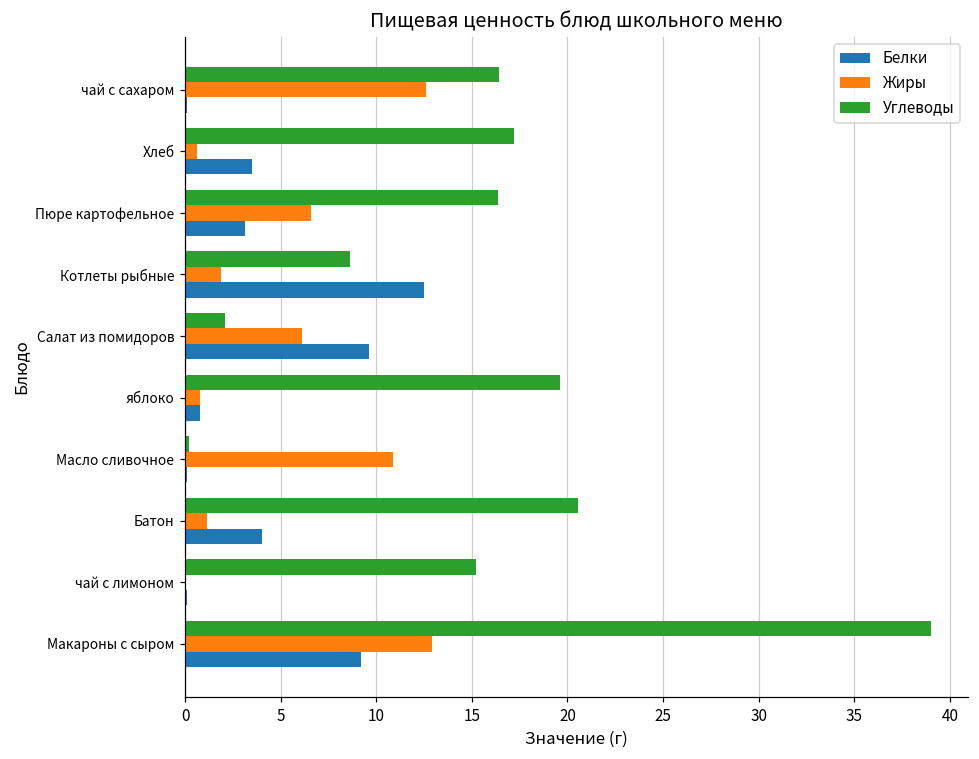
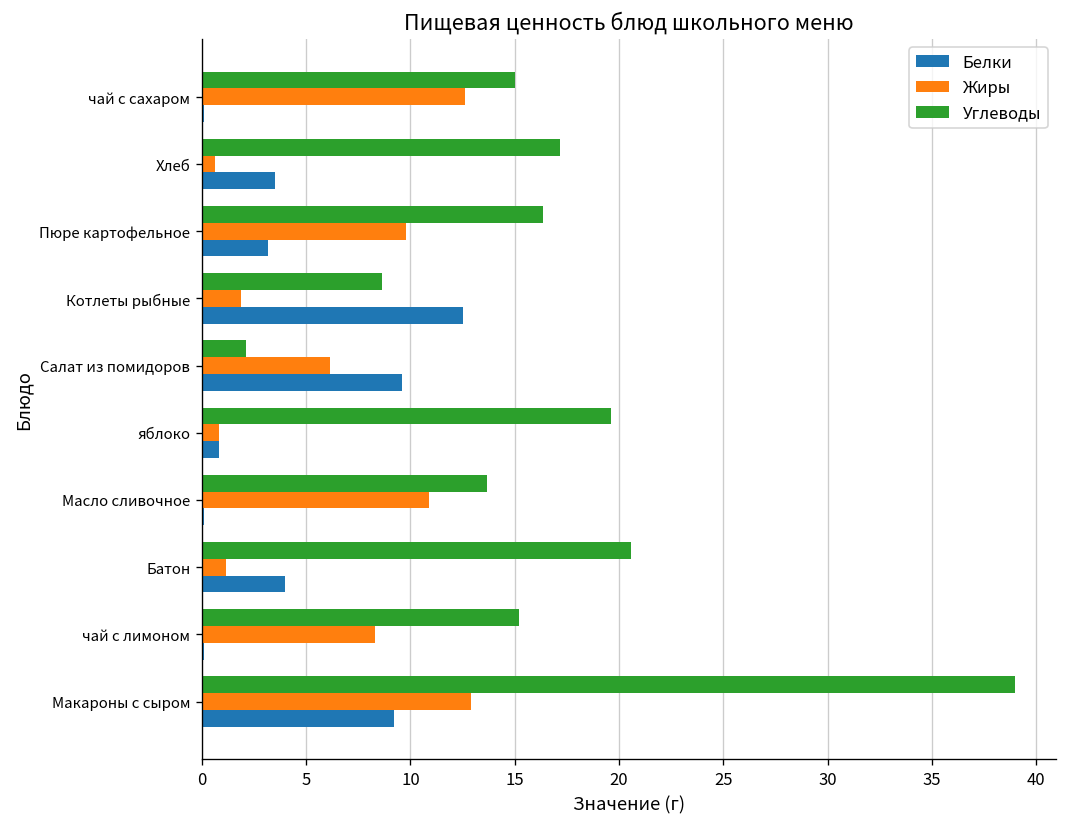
Углеводы, чай с сахаром: 16.4 -> 15.0
Жиры, Пюре картофельное: 6.6 -> 9.8
Углеводы, Масло сливочное: 0.2 -> 13.7
Жиры, чай с лимоном: 0.0 -> 8.3
